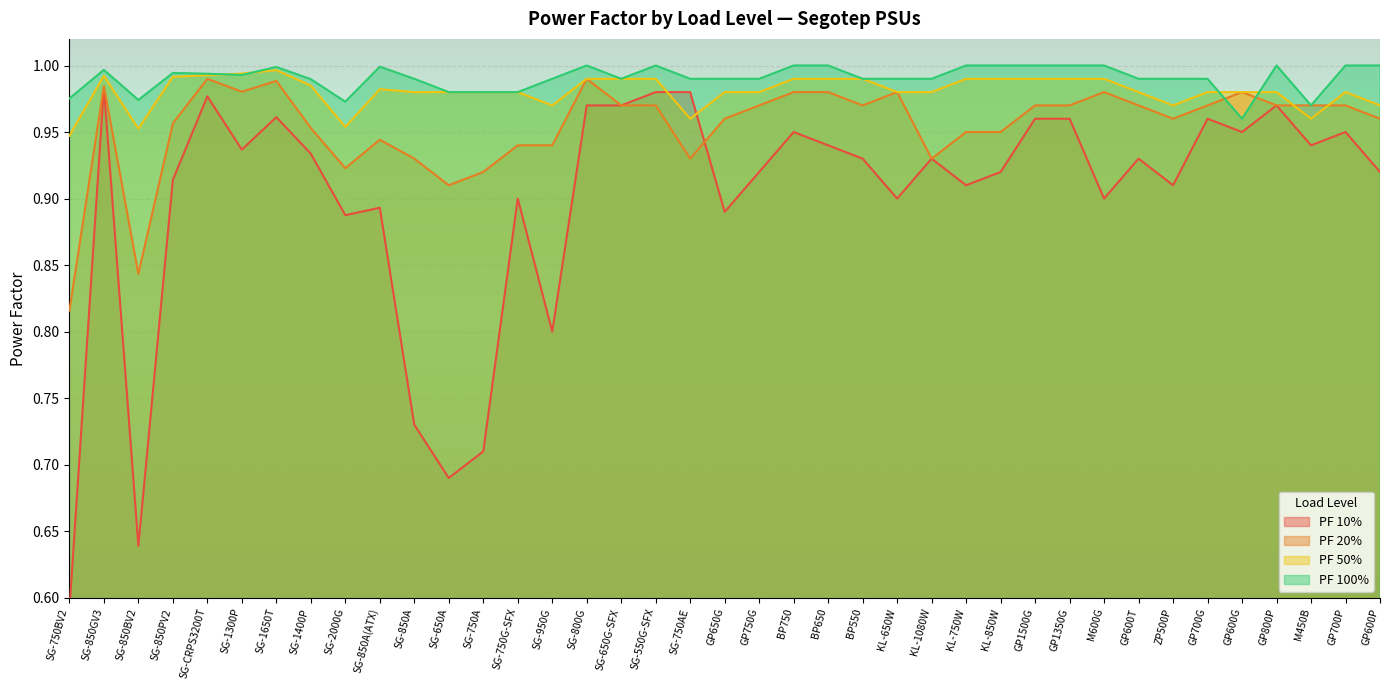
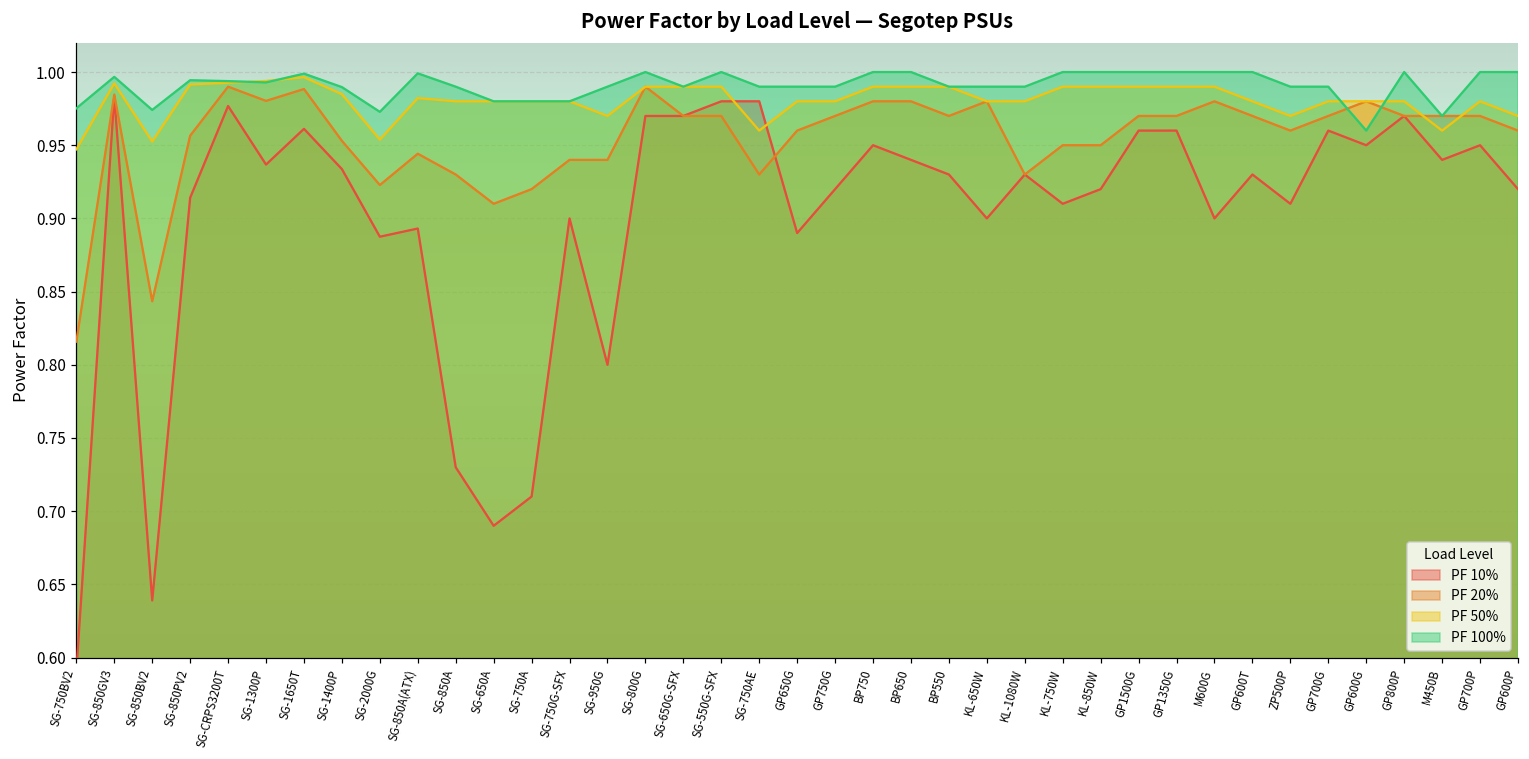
PF 100%, GP600T: 0.99 -> 1.00
